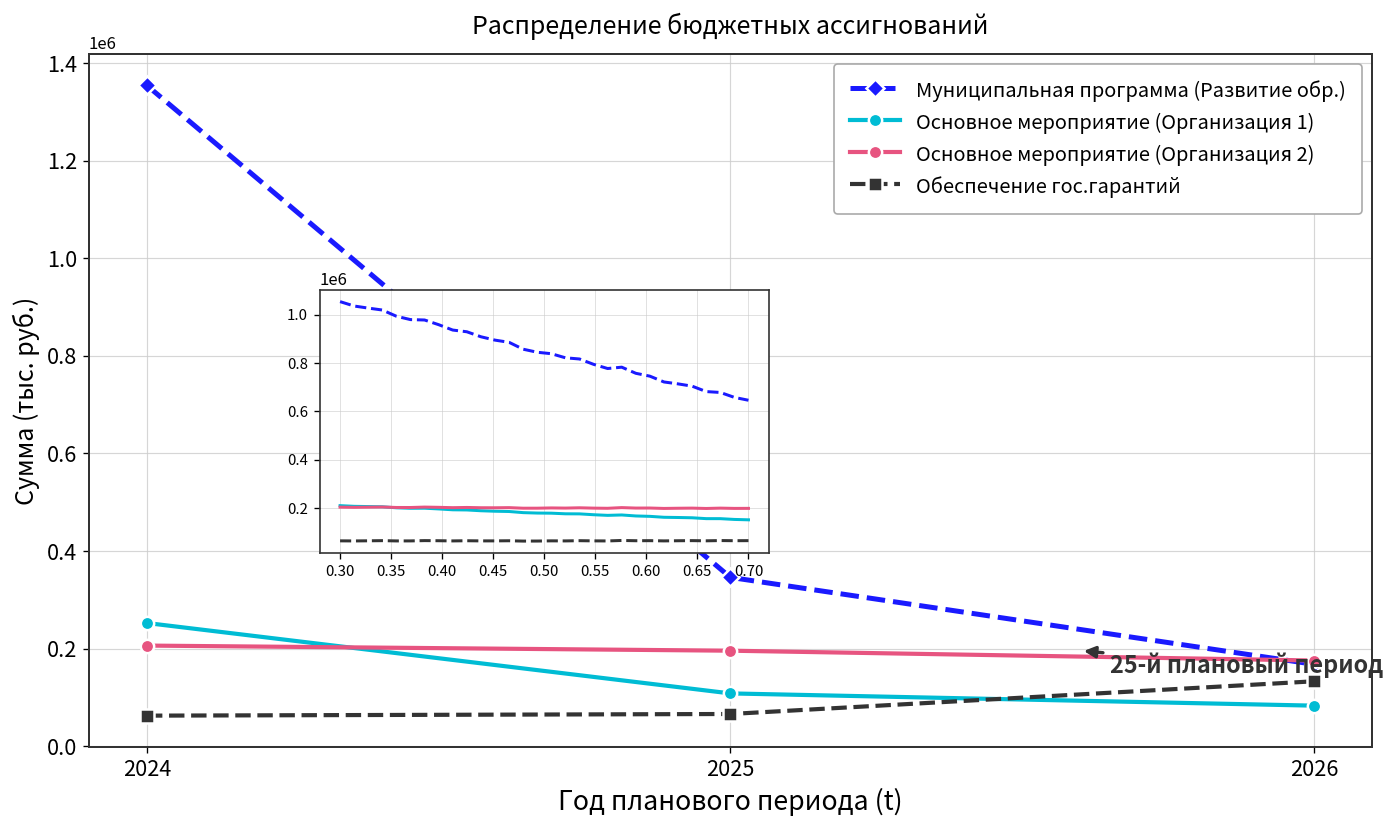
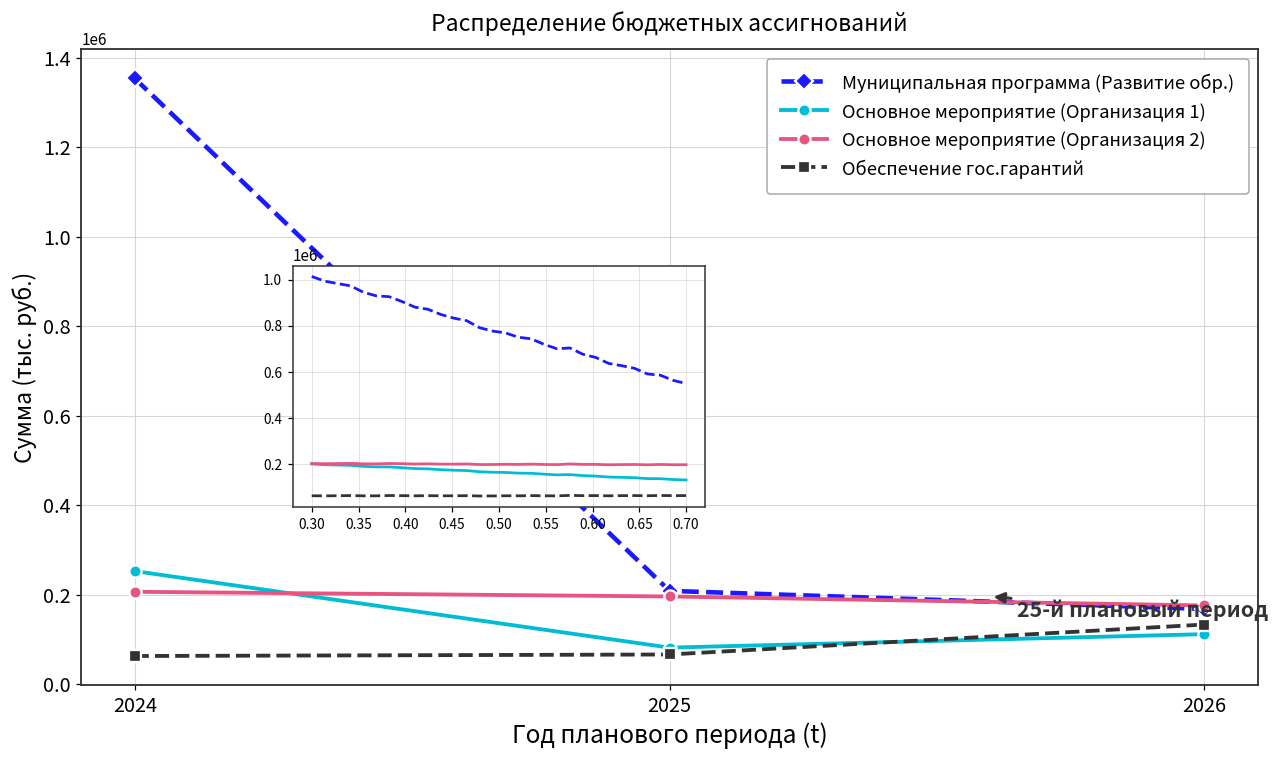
Муниципальная программа (Развитие обр.), 2025: 350000 -> 210000
Основное мероприятие (Организация 1), 2025: 110000 -> 80000
Основное мероприятие (Организация 1), 2026: 80000 -> 110000
